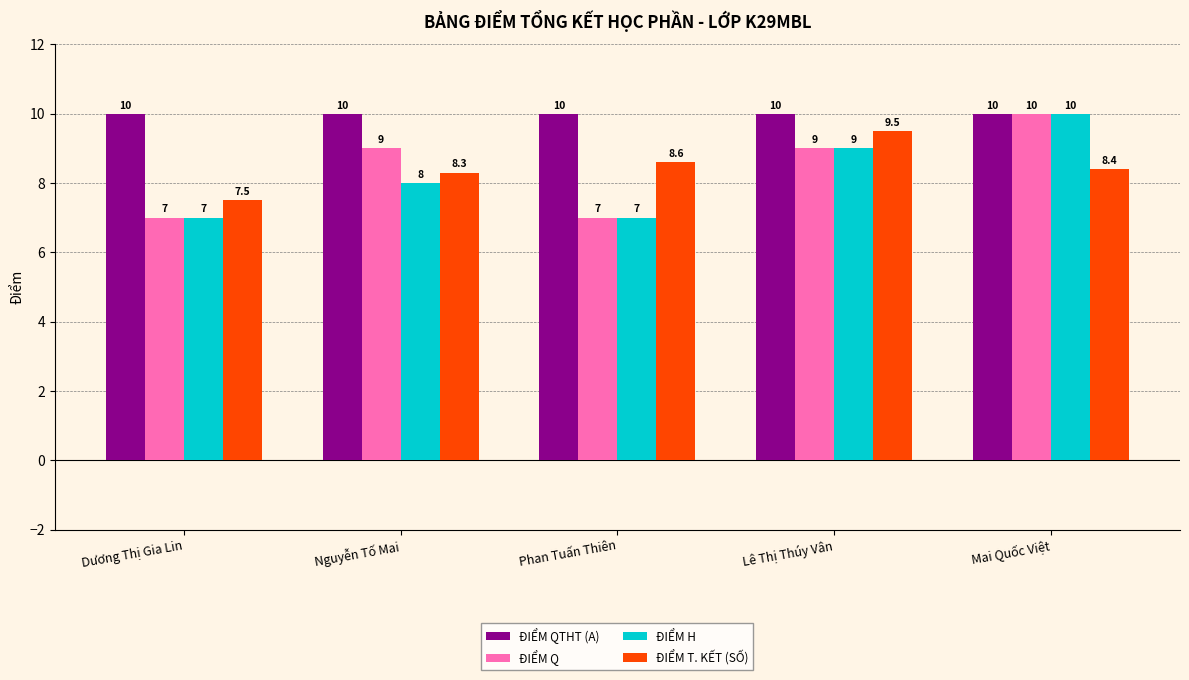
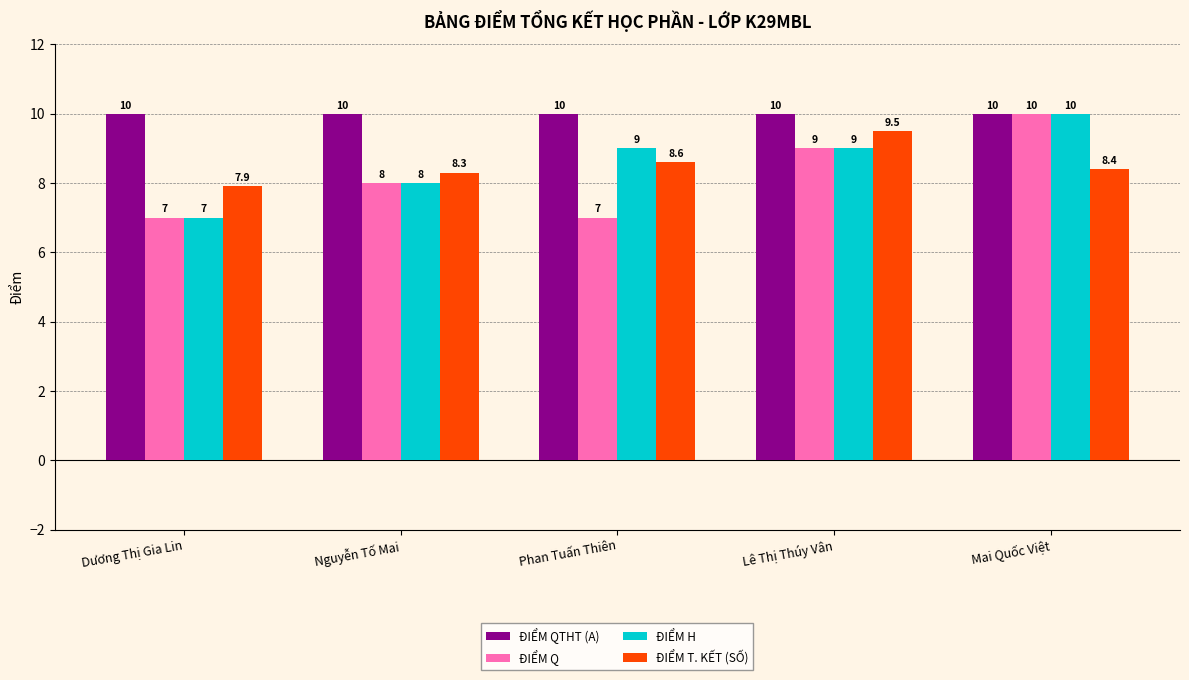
ĐIỂM T. KẾT (SỐ), Dương Thị Gia Lin: 7.5 -> 7.9
ĐIỂM Q, Nguyễn Tố Mai: 9 -> 8
ĐIỂM H, Phan Tuấn Thiên: 7 -> 9
